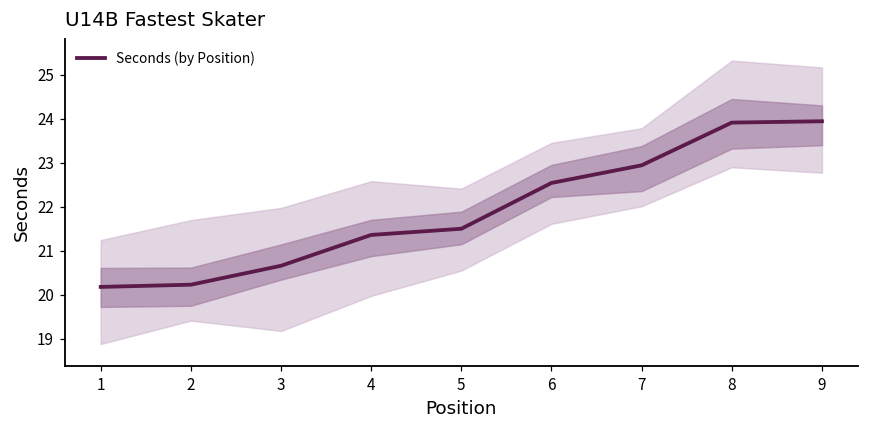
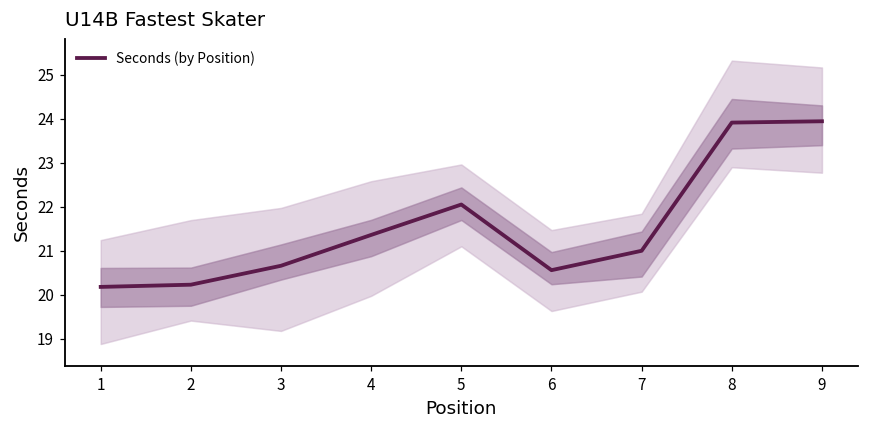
Seconds (by Position), 5: 21.5 -> 22.1
Seconds (by Position), 6: 22.5 -> 20.6
Seconds (by Position), 7: 22.9 -> 21.0
